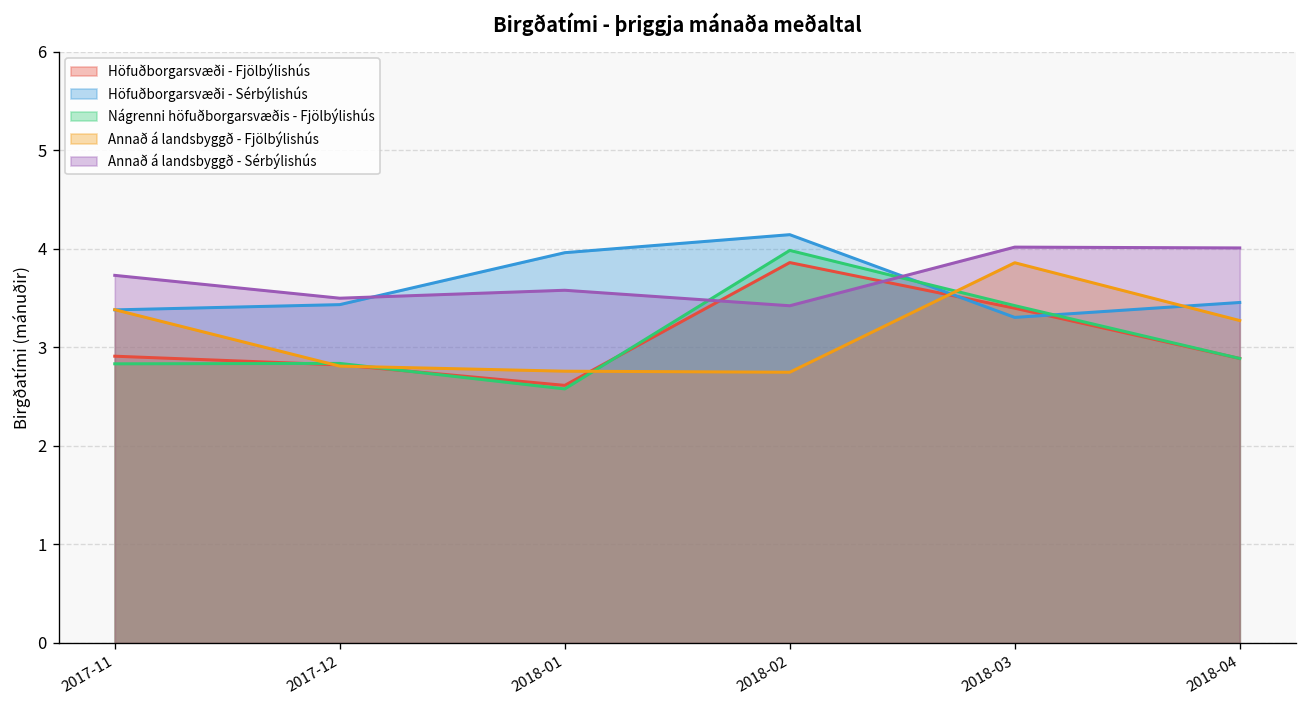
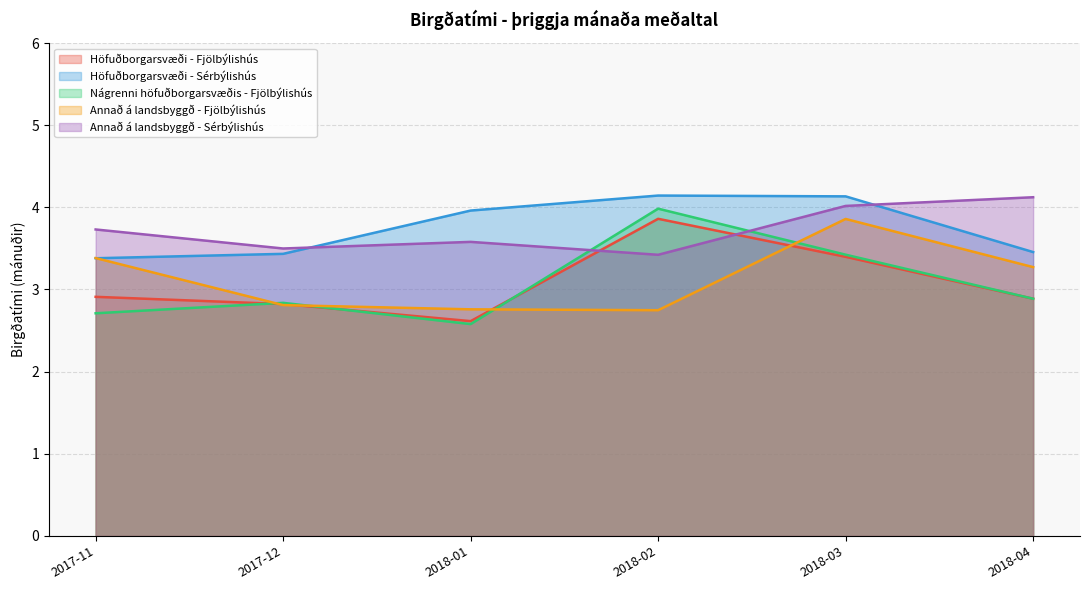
Nágrenni höfuðborgarsvæðis - Fjölbýlishús, 2017-11: 2.8 -> 2.7
Höfuðborgarsvæði - Sérbýlishús, 2018-03: 3.3 -> 4.1
Annað á landsbyggð - Sérbýlishús, 2018-04: 4.0 -> 4.1
